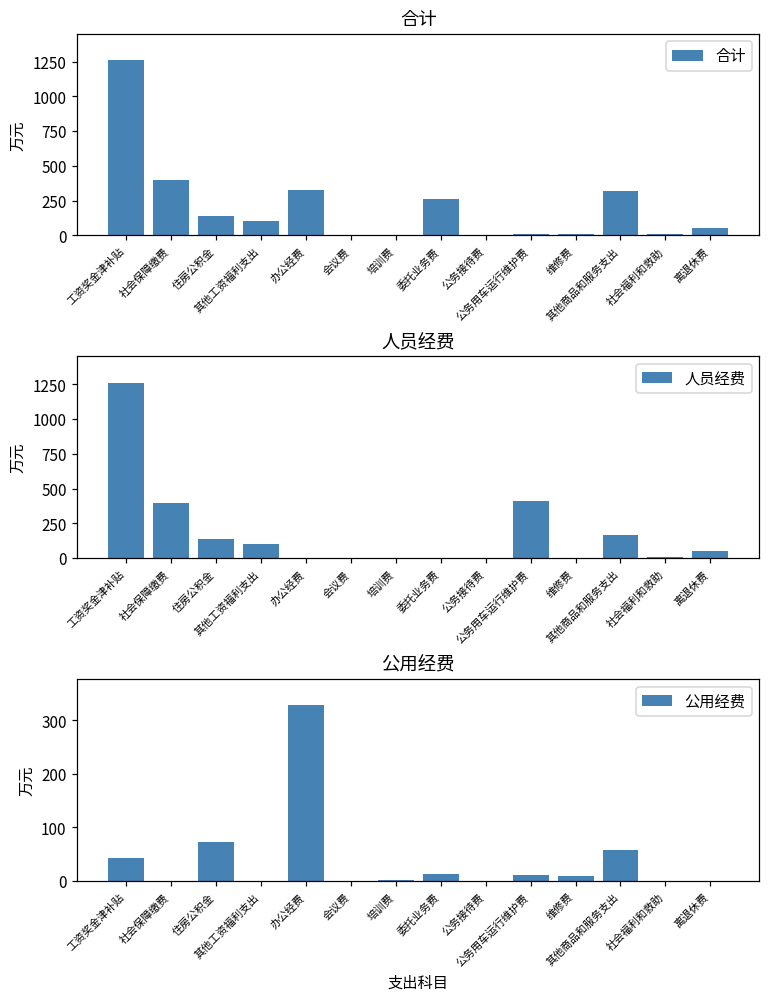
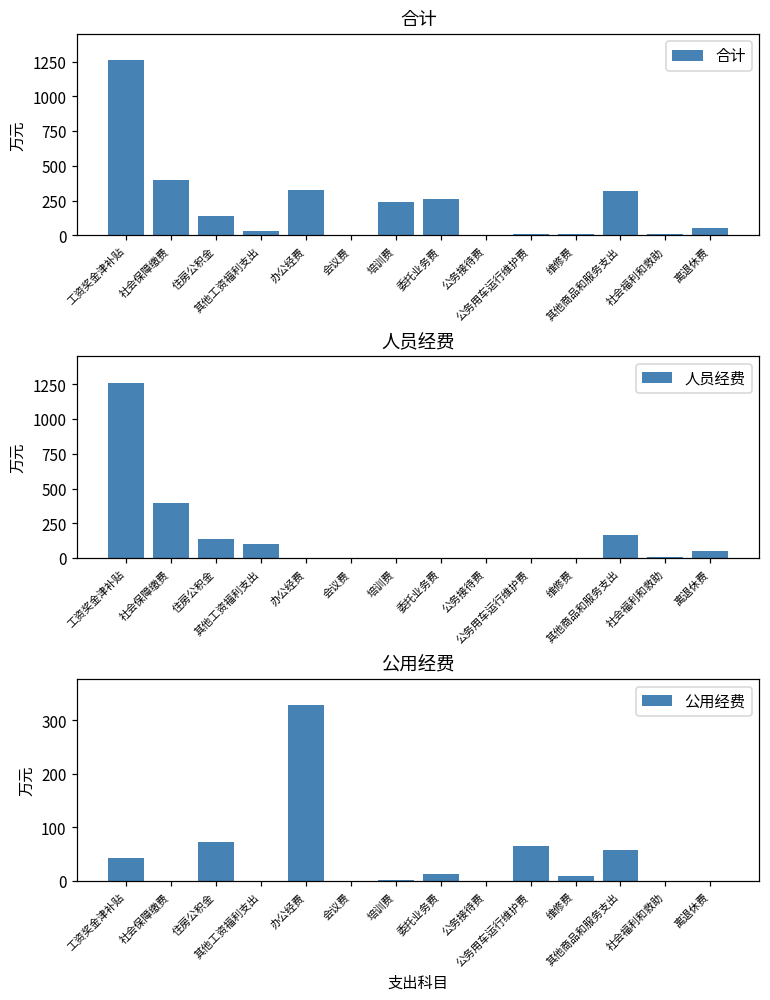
合计, 其他工资福利支出: 100 -> 30
合计, 培训费: 0 -> 240
人员经费, 公务用车运行维护费: 410 -> 0
公用经费, 公务用车运行维护费: 10 -> 60
